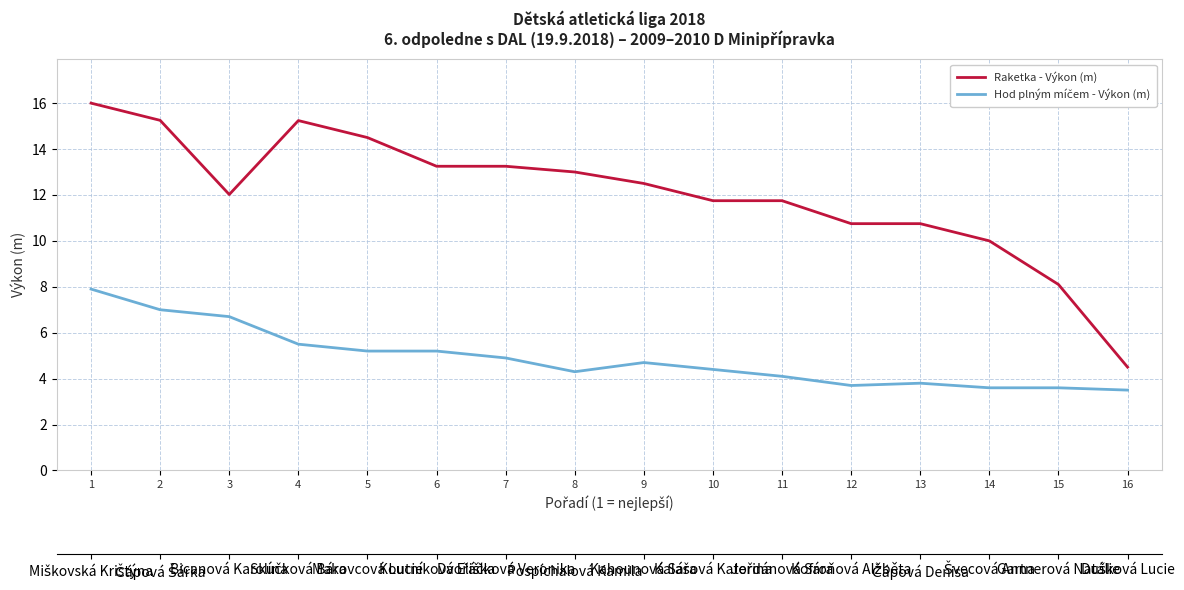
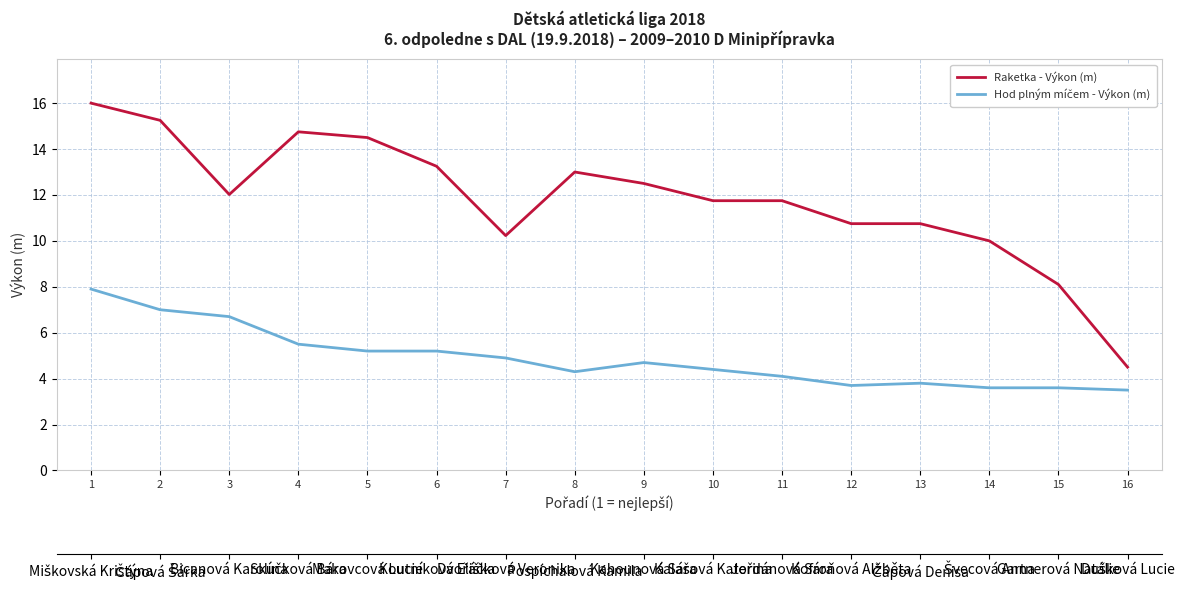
Raketka - Výkon (m), 4: 15.2 -> 14.8
Raketka - Výkon (m), 7: 13.3 -> 10.2
